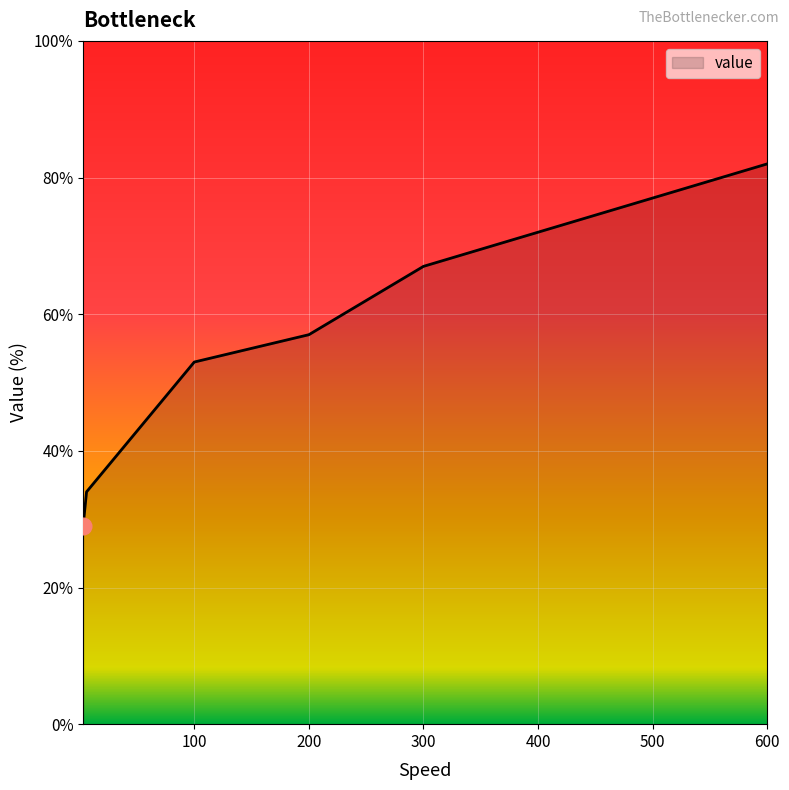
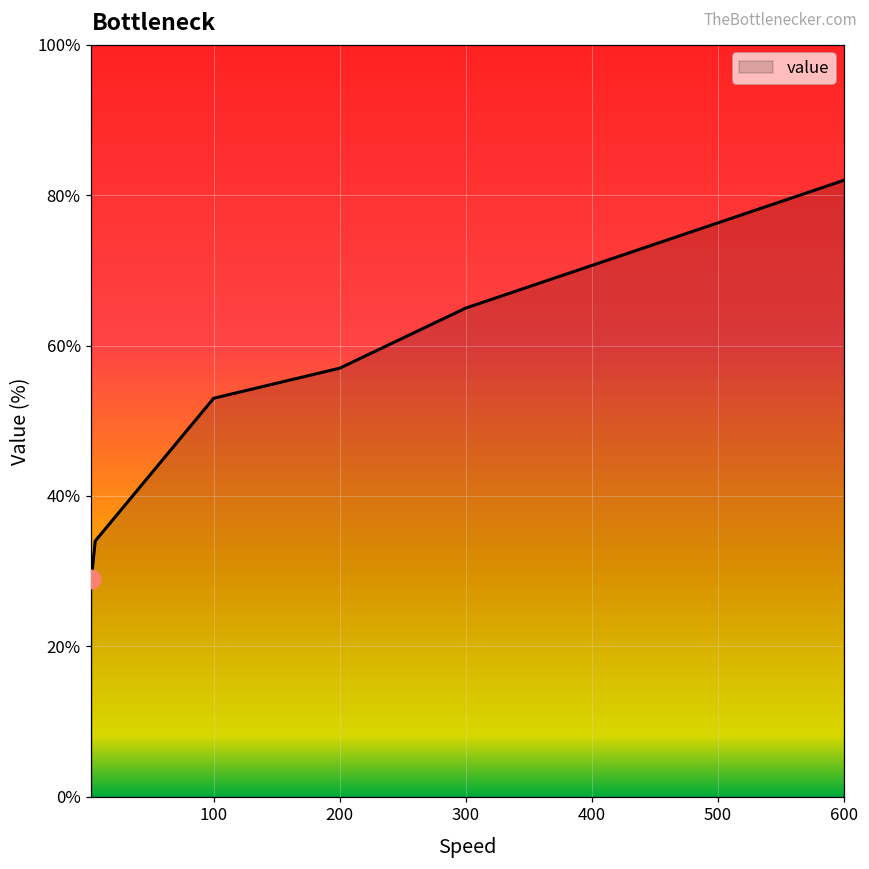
value, 300: 67% -> 65%
